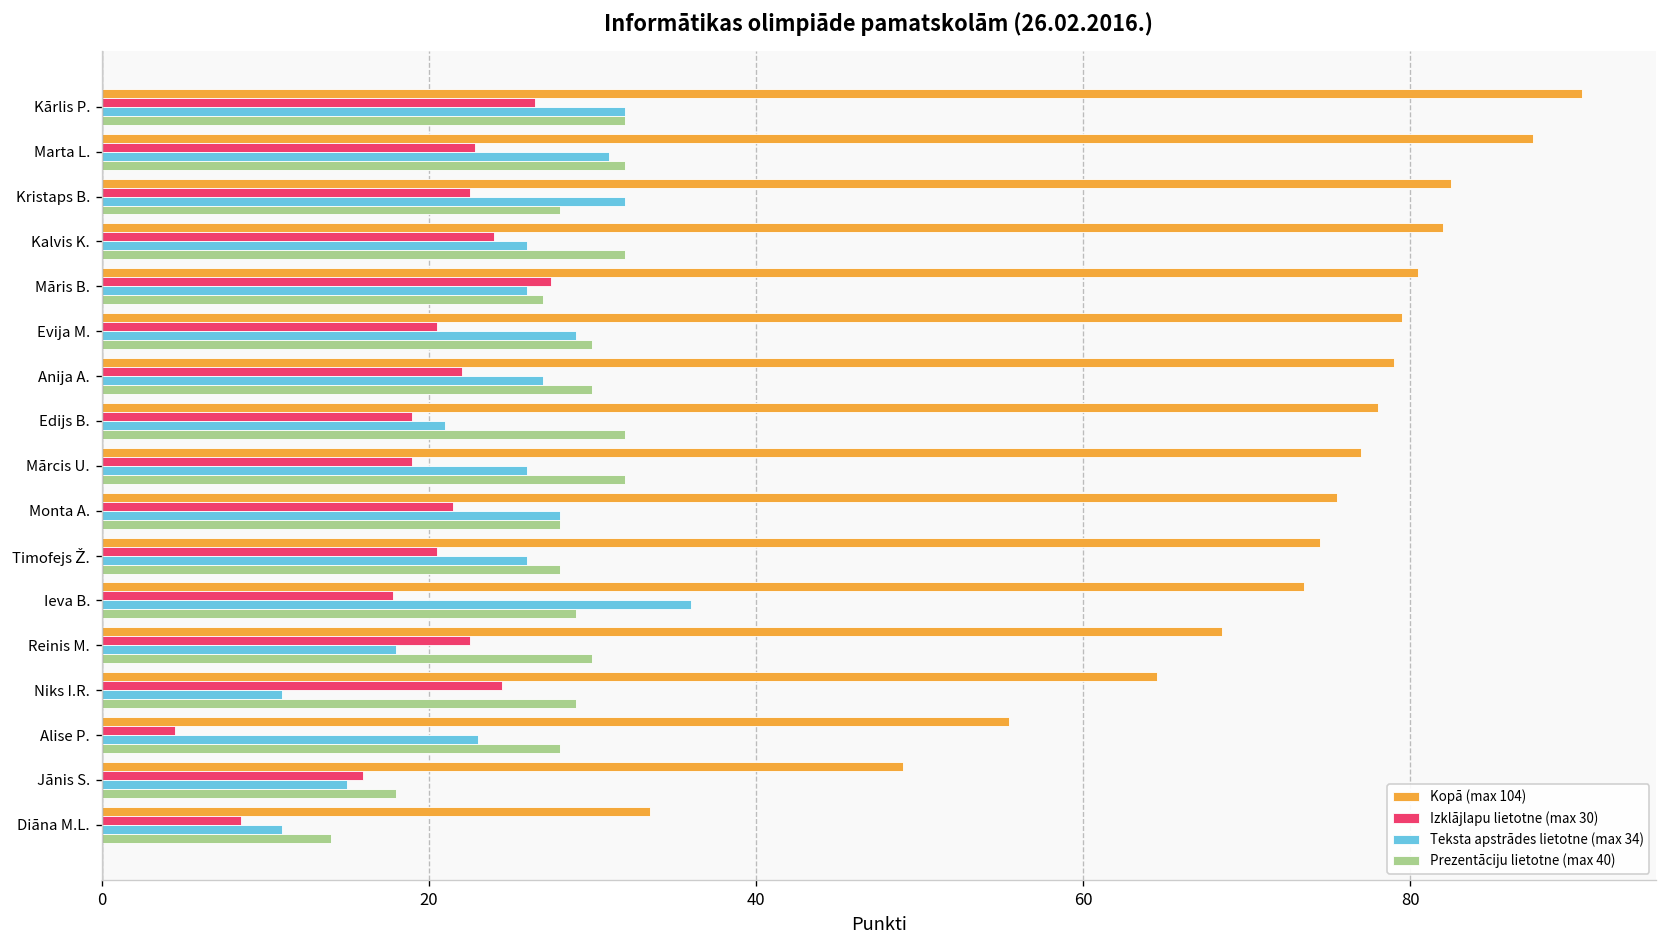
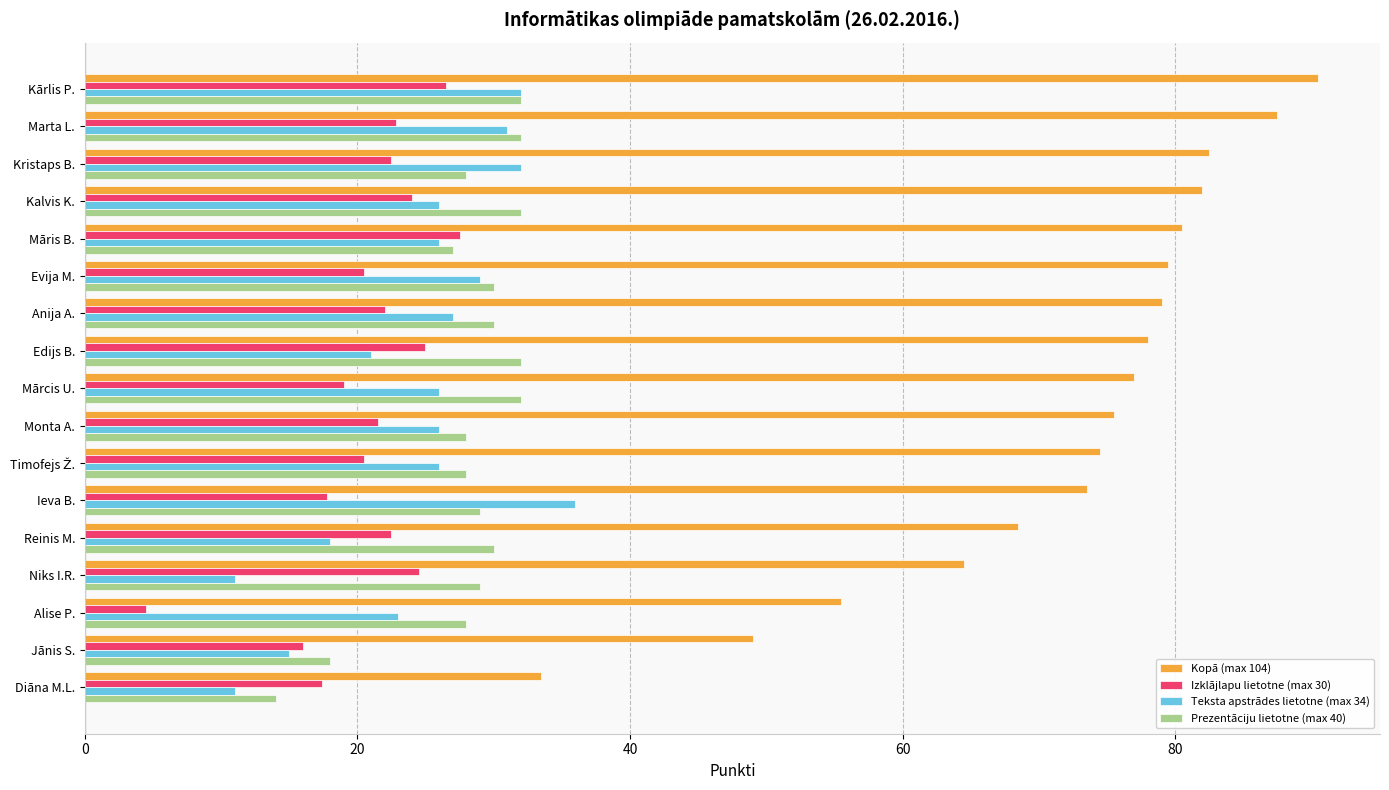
Izklājlapu lietotne (max 30), Edijs B.: 19 -> 25
Teksta apstrādes lietotne (max 34), Monta A.: 28 -> 26
Izklājlapu lietotne (max 30), Diāna M.L.: 8.5 -> 17.4
